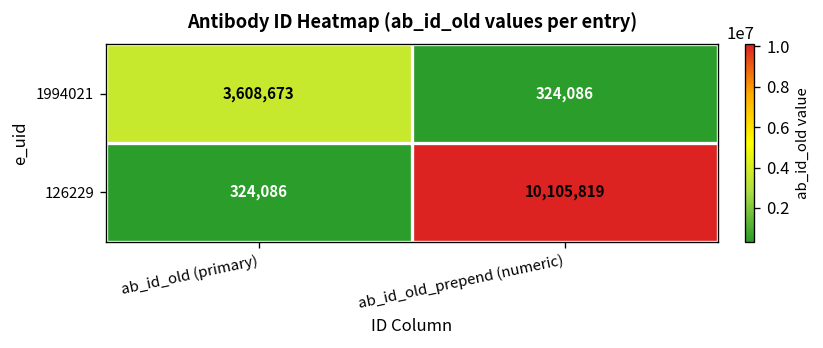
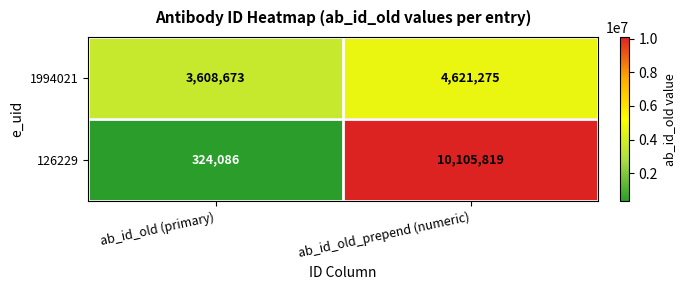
1994021, ab_id_old_prepend (numeric): 324,086 -> 4,621,275
